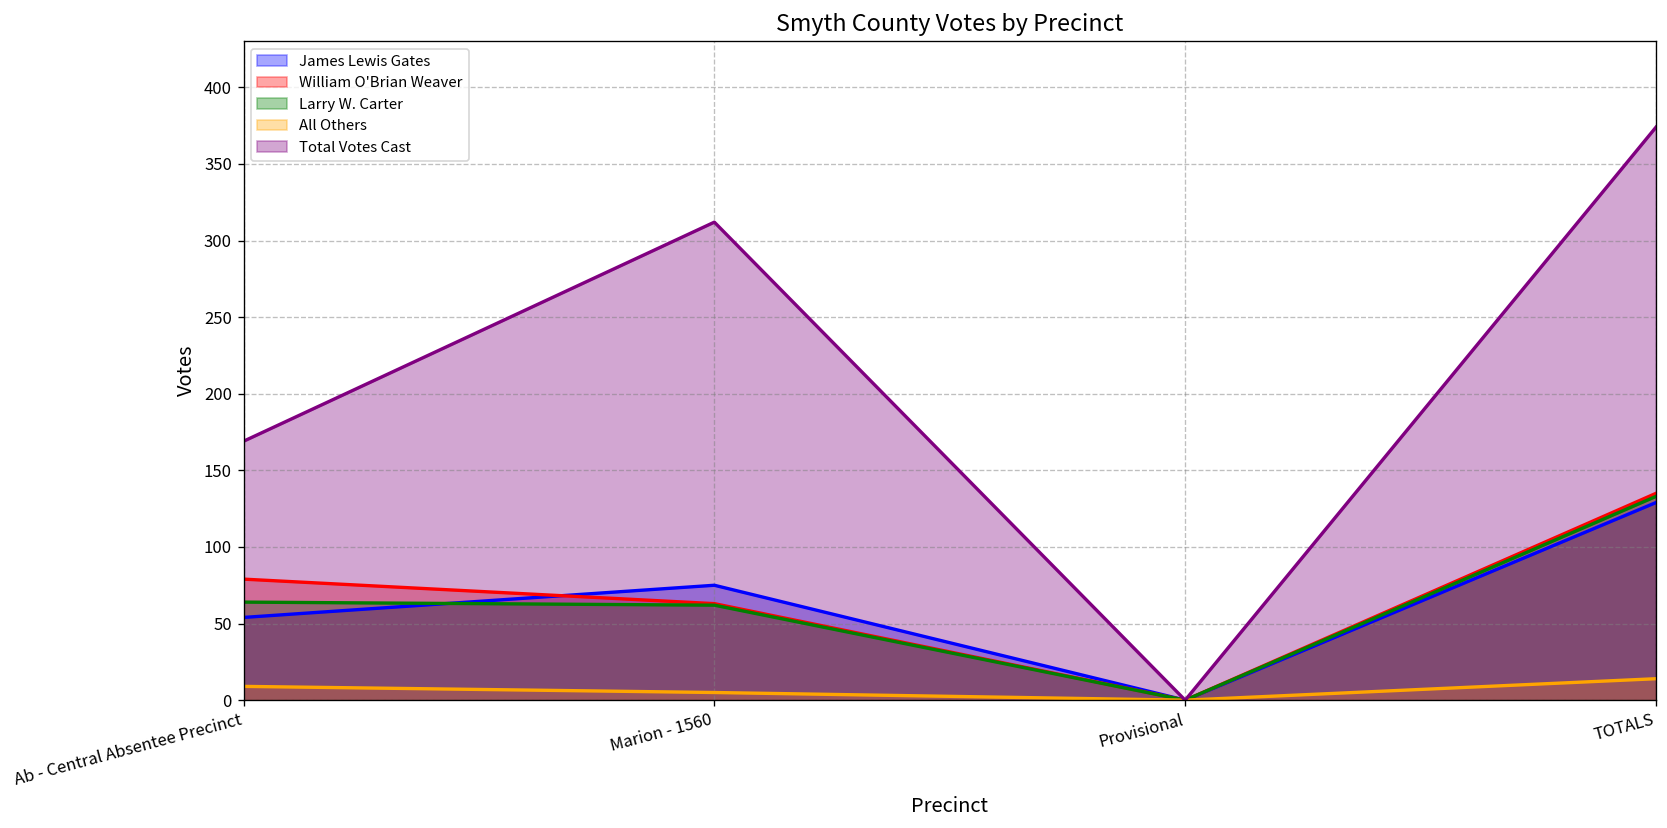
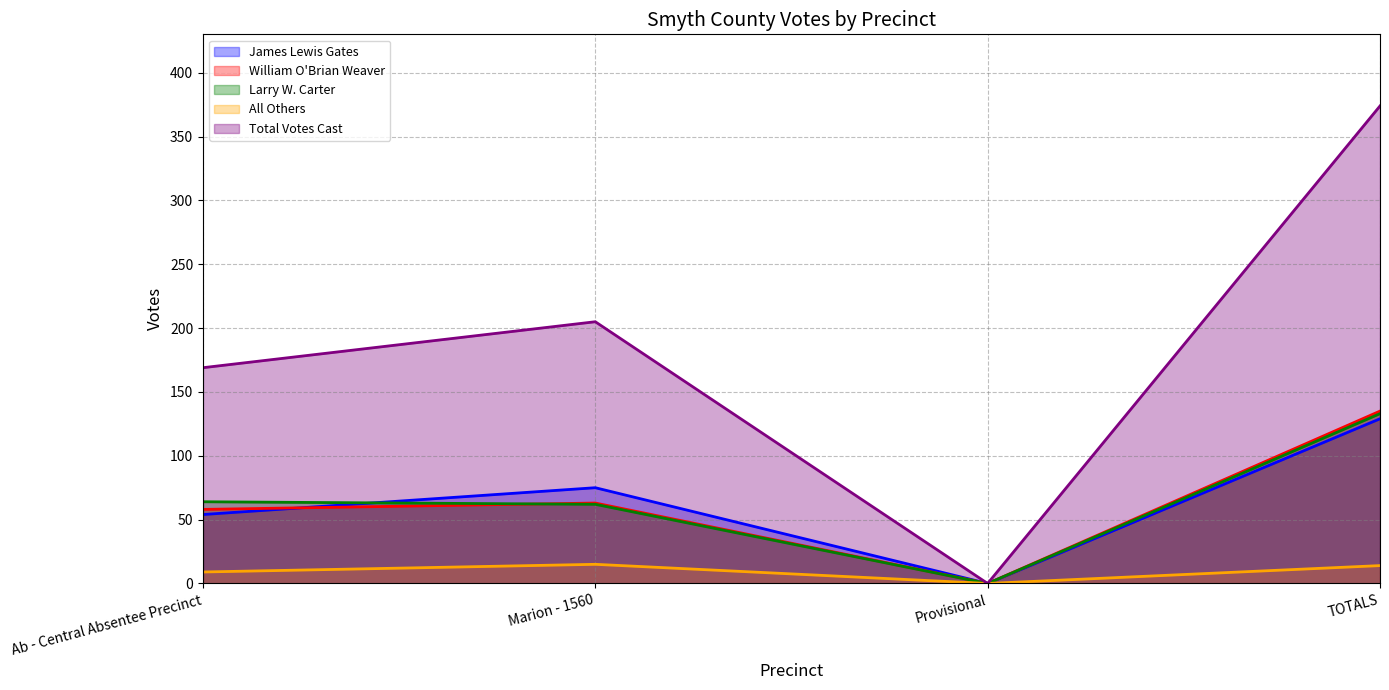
William O'Brian Weaver, Ab - Central Absentee Precinct: 79 -> 58
All Others, Marion - 1560: 5 -> 15
Total Votes Cast, Marion - 1560: 312 -> 205
